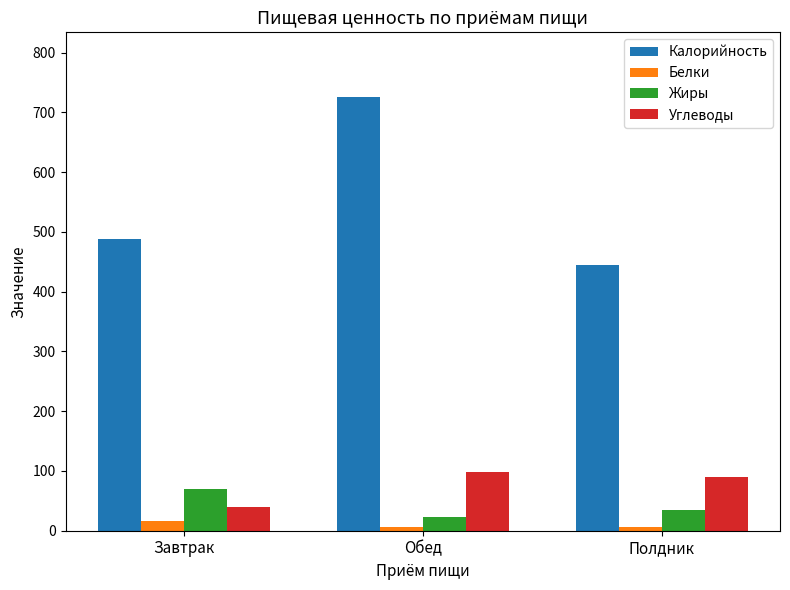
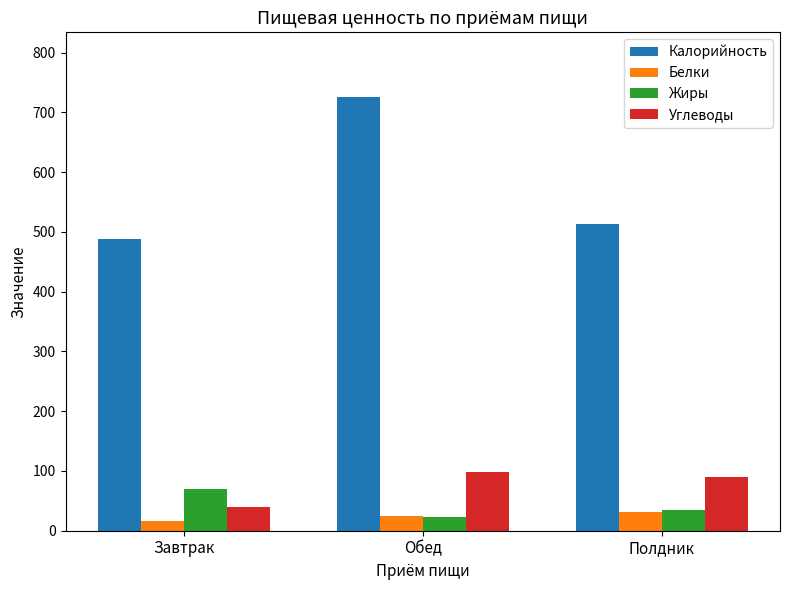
Белки, Обед: 10 -> 20
Калорийность, Полдник: 450 -> 510
Белки, Полдник: 10 -> 30
